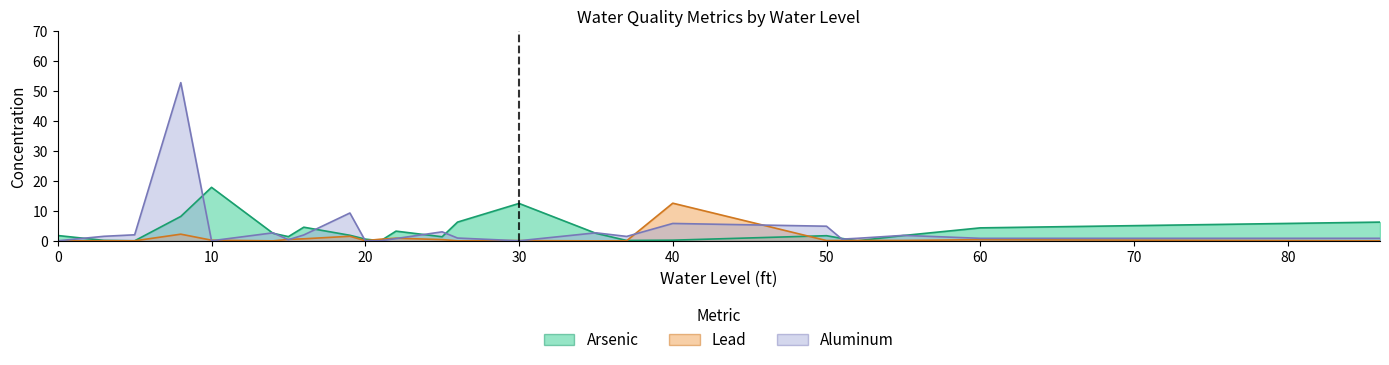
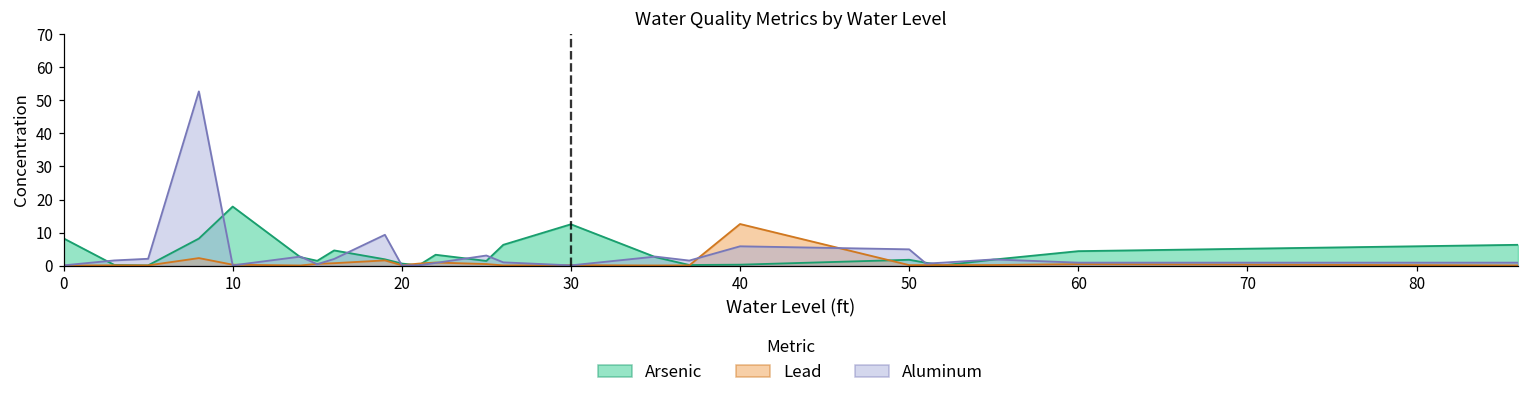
Arsenic, 0: 2 -> 8
